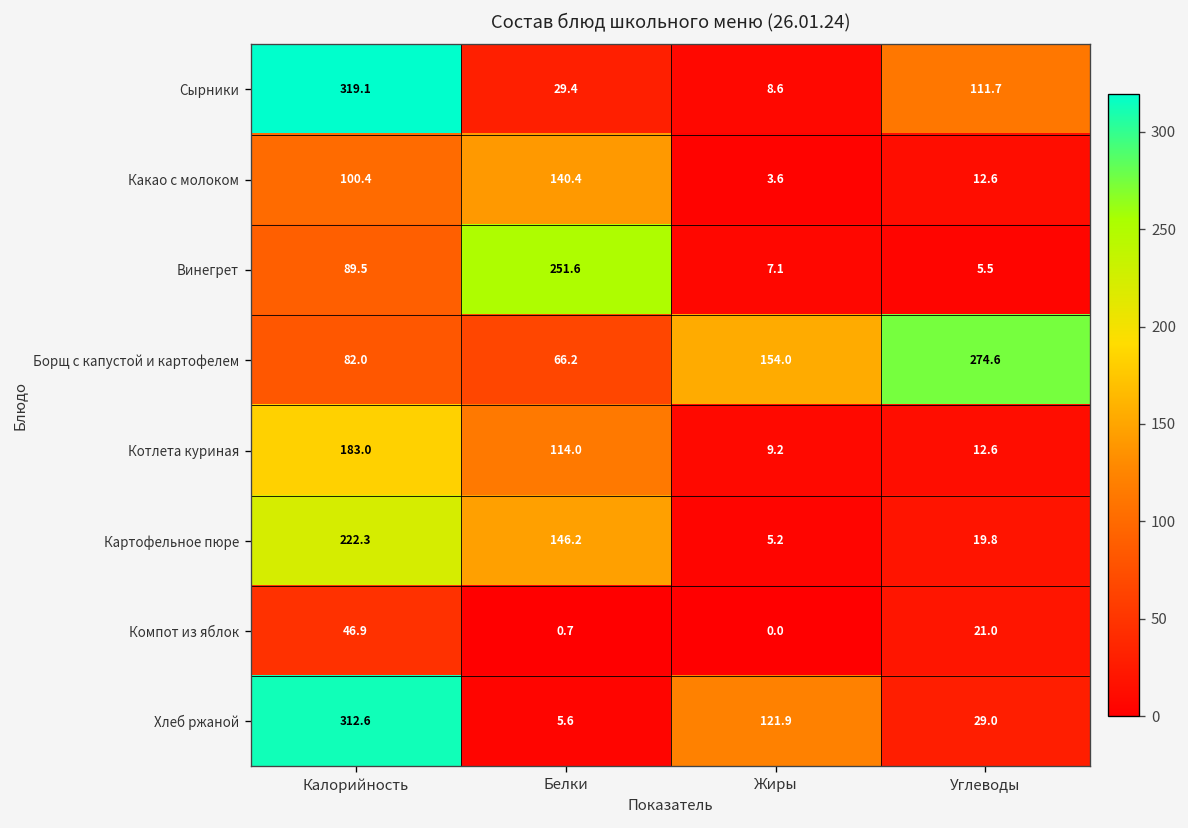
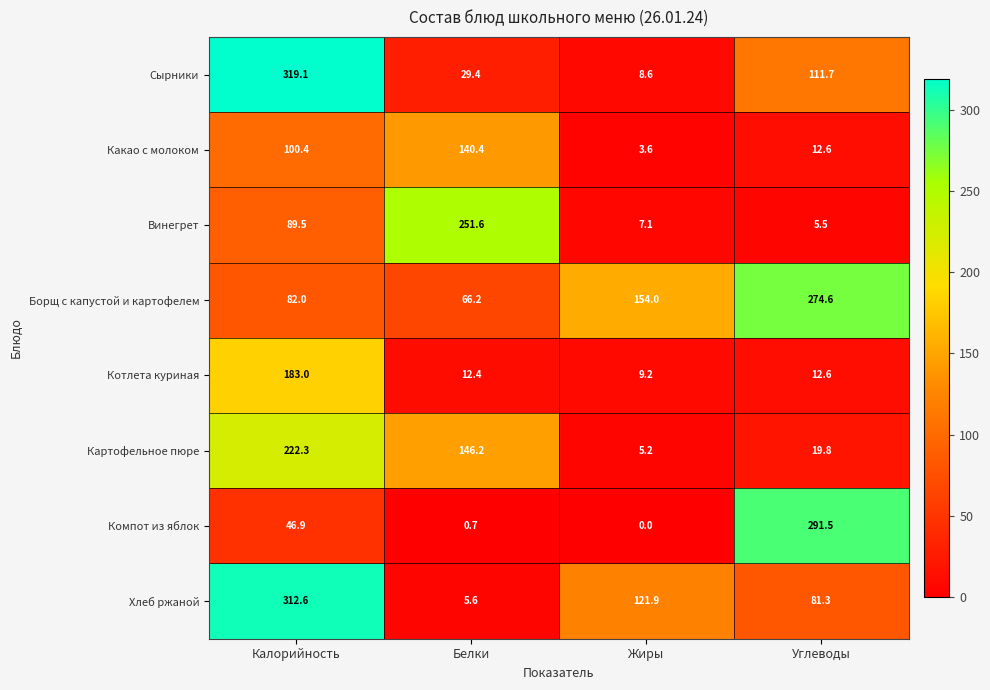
Котлета куриная, Белки: 114.0 -> 12.4
Компот из яблок, Углеводы: 21.0 -> 291.5
Хлеб ржаной, Углеводы: 29.0 -> 81.3
